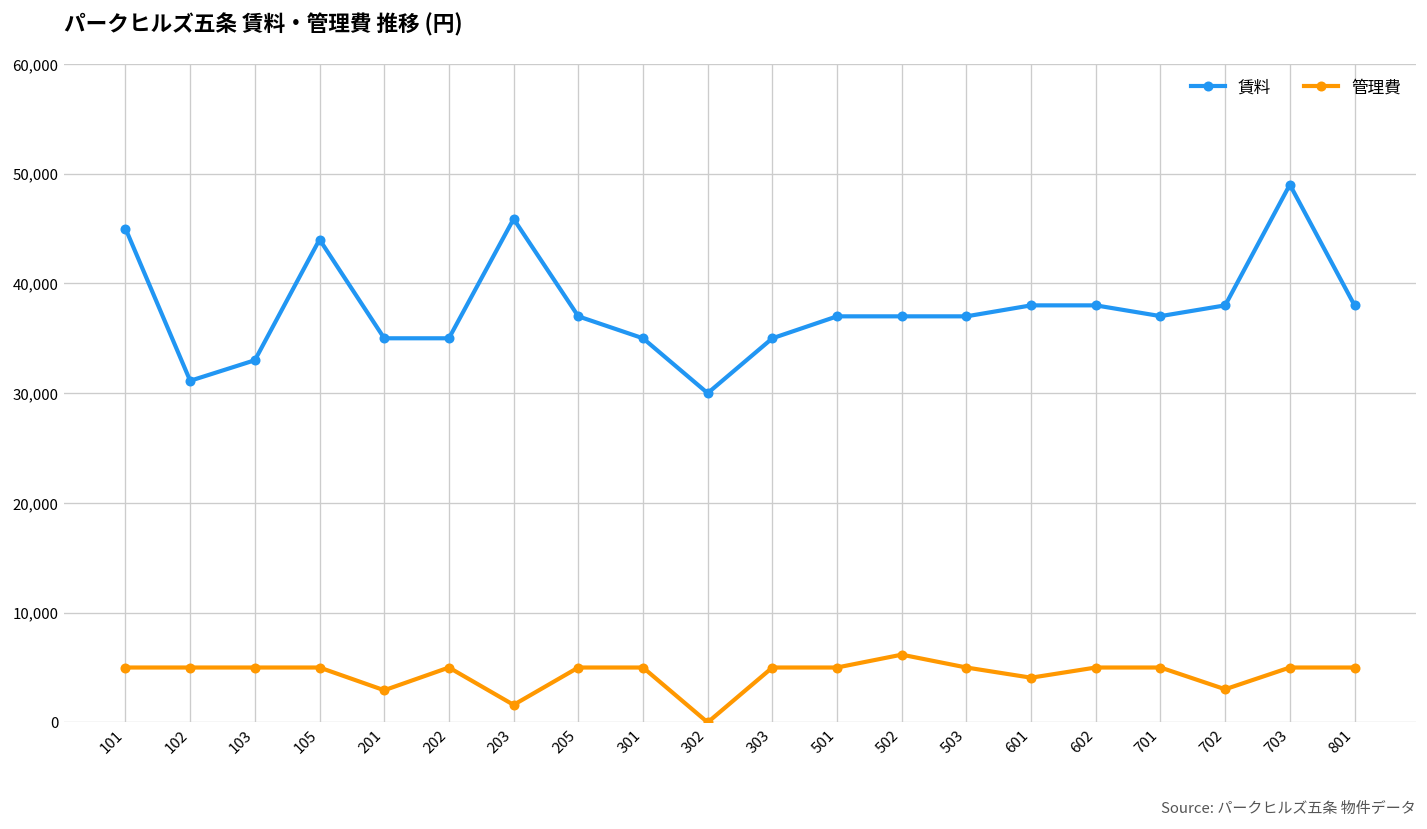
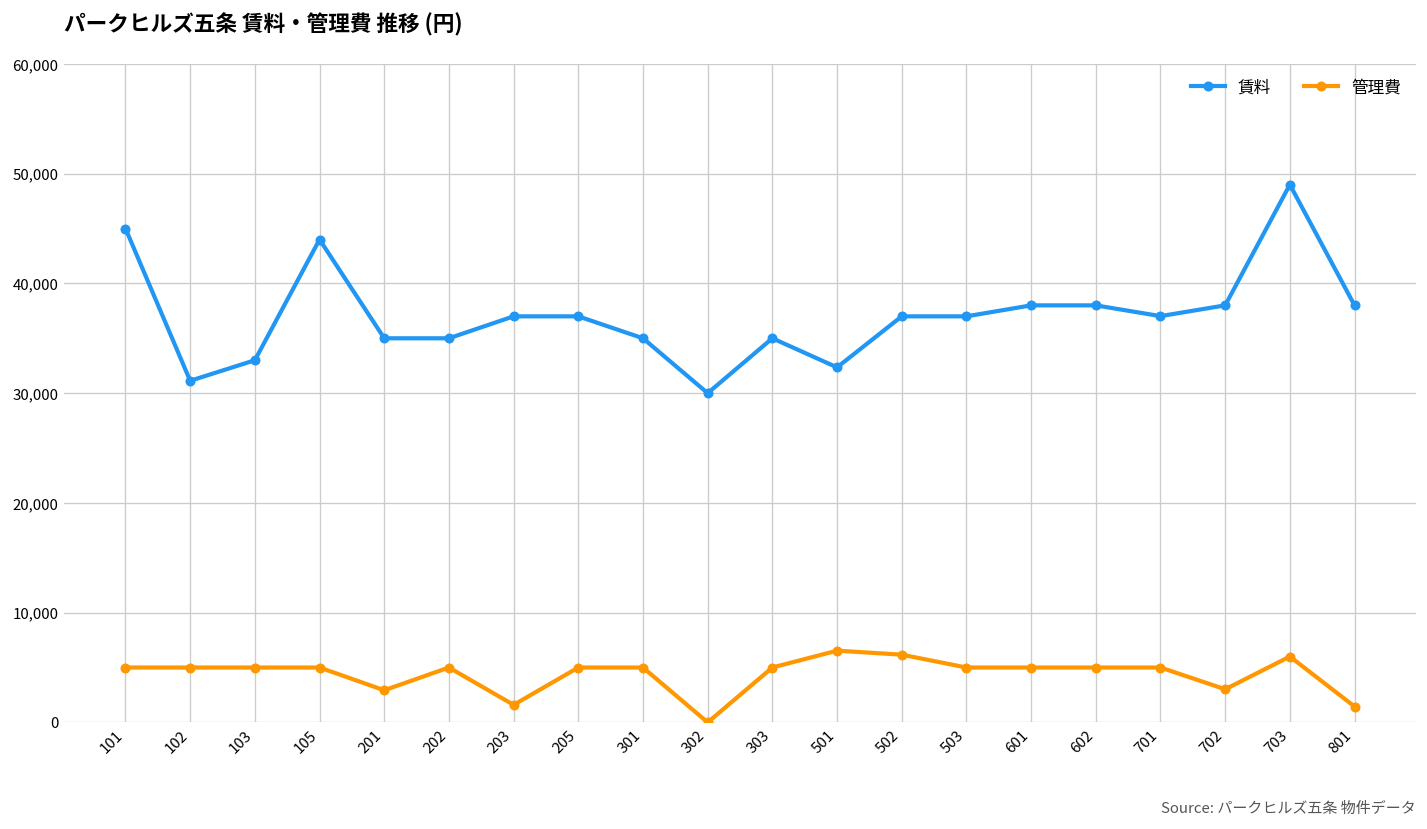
賃料, 203: 46,000 -> 37,000
賃料, 501: 37,000 -> 32,000
管理費, 501: 5,000 -> 7,000
管理費, 601: 4,000 -> 5,000
管理費, 703: 5,000 -> 6,000
管理費, 801: 5,000 -> 1,000
